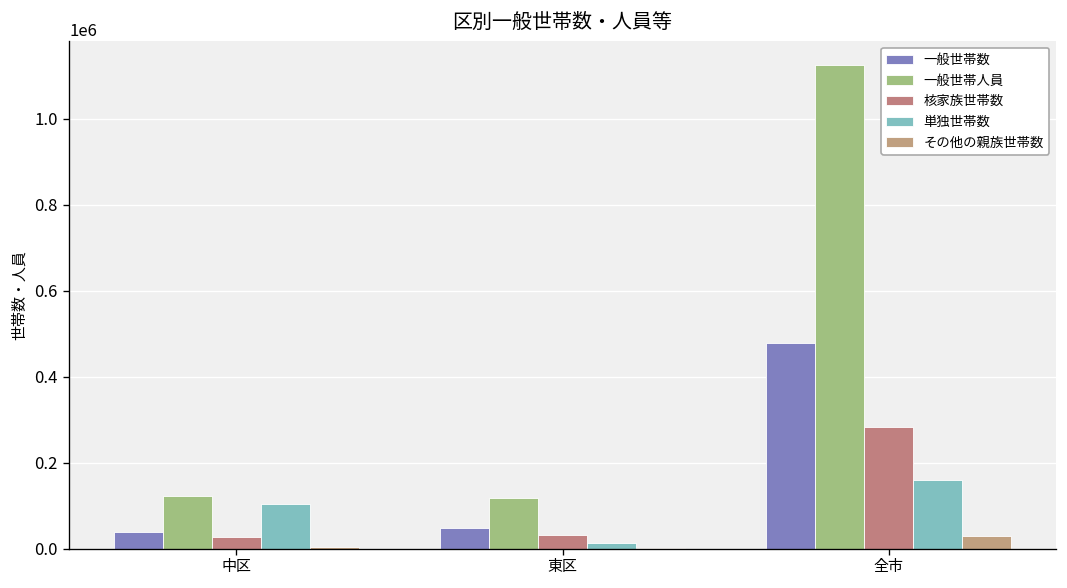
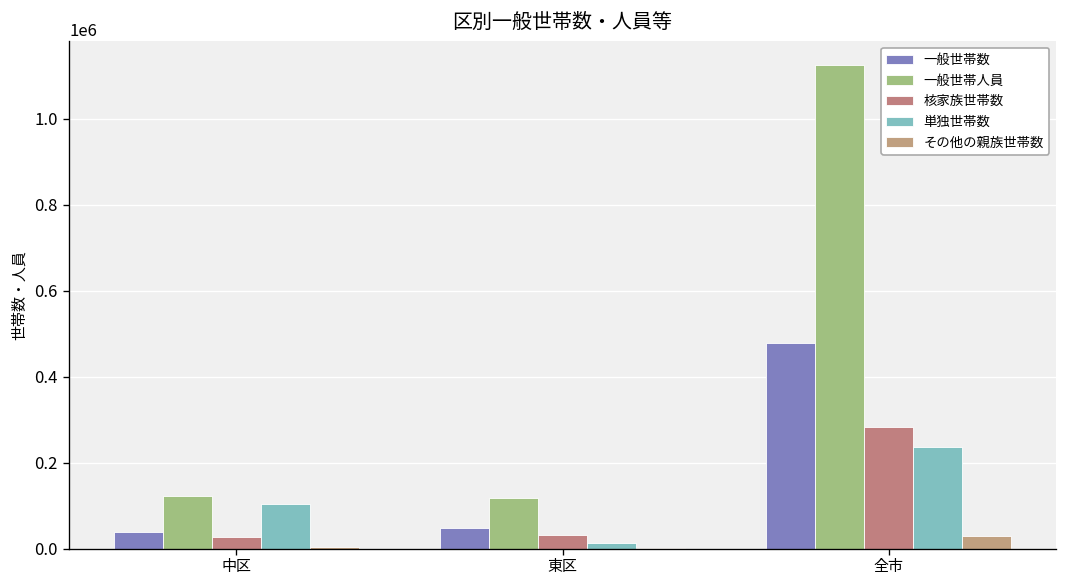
単独世帯数, 全市: 160000 -> 240000
